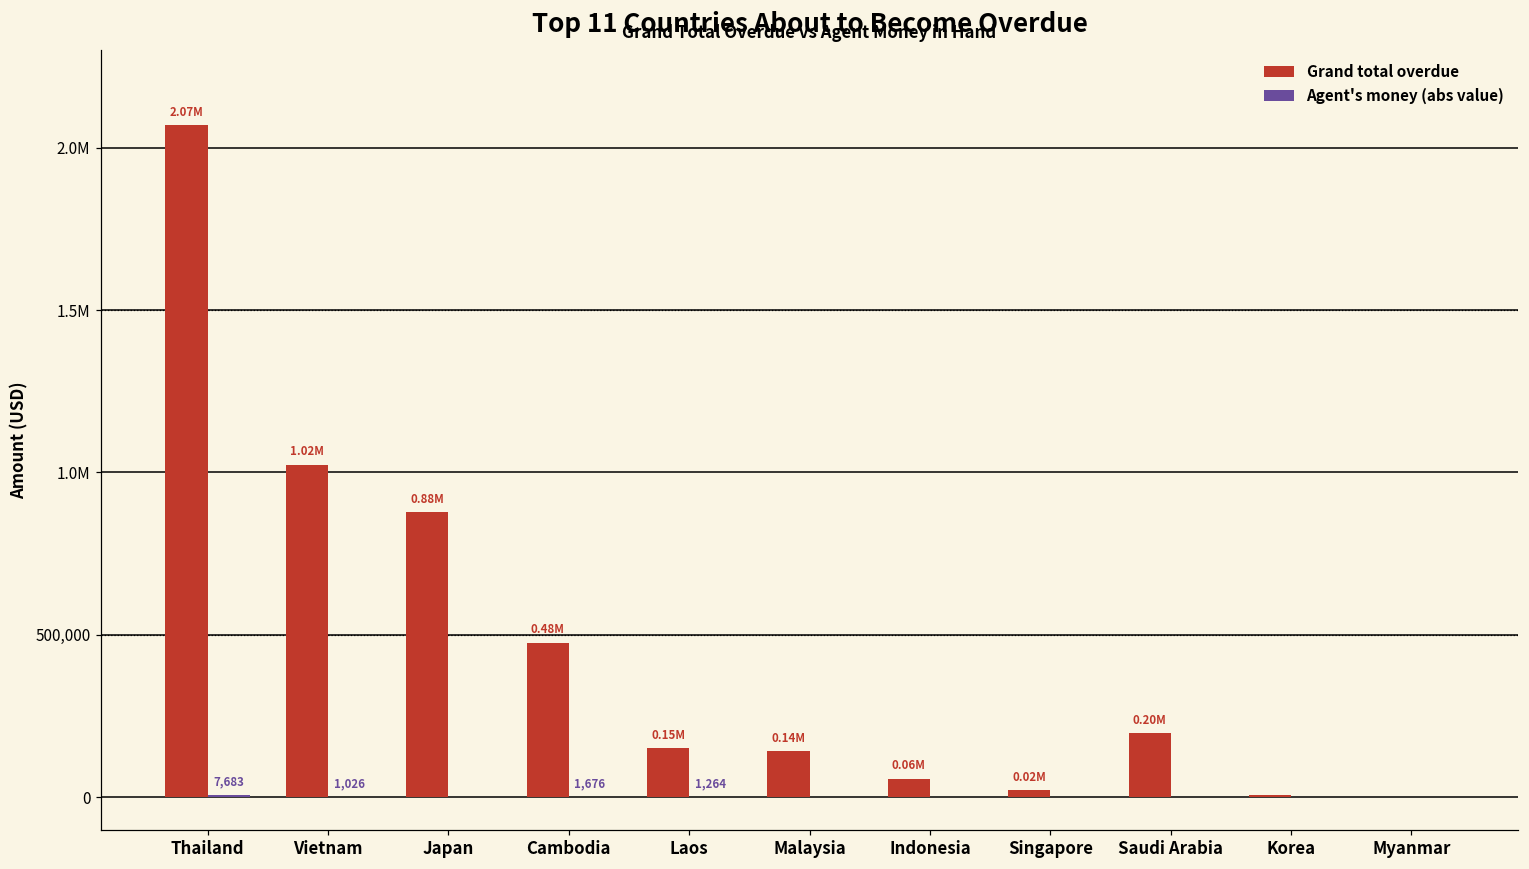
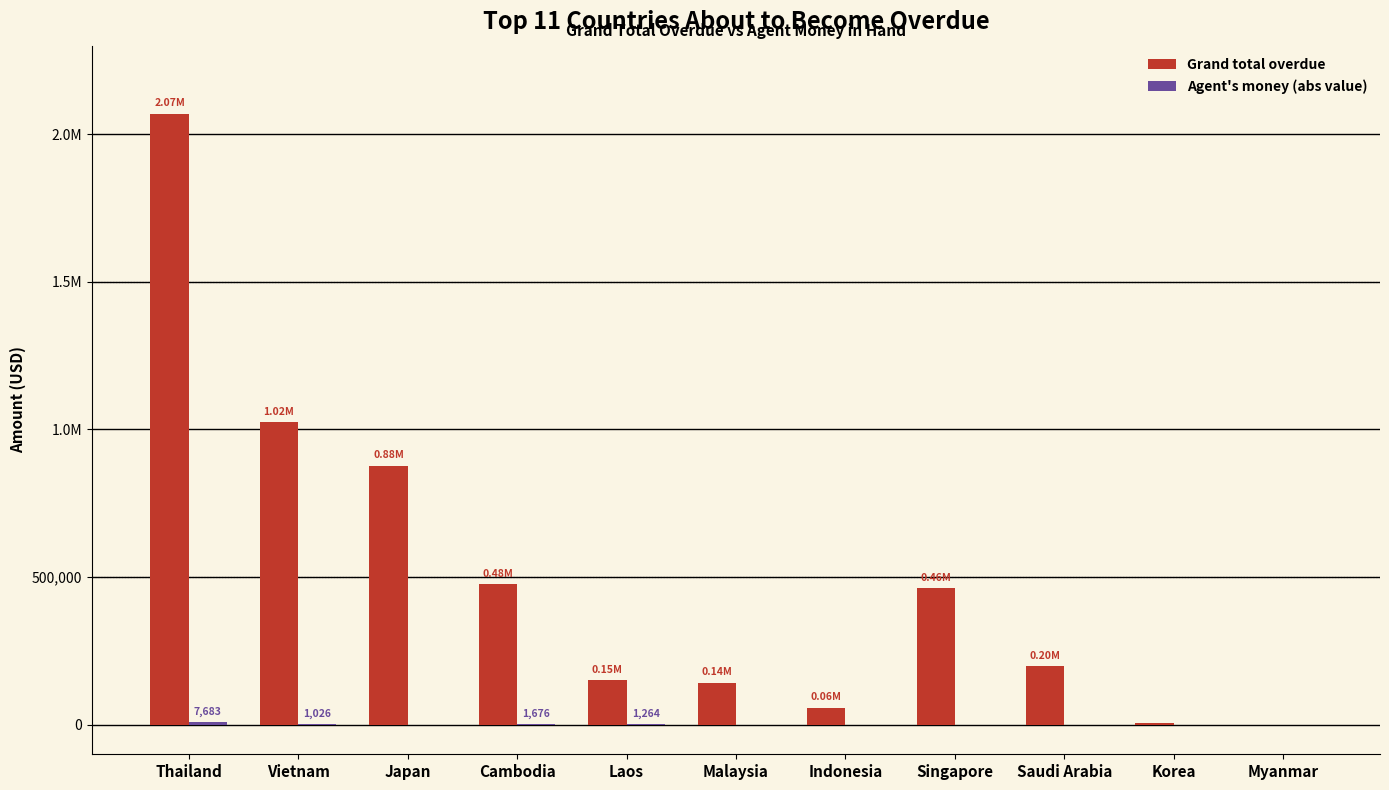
Grand total overdue, Singapore: 0.02M -> 0.46M
